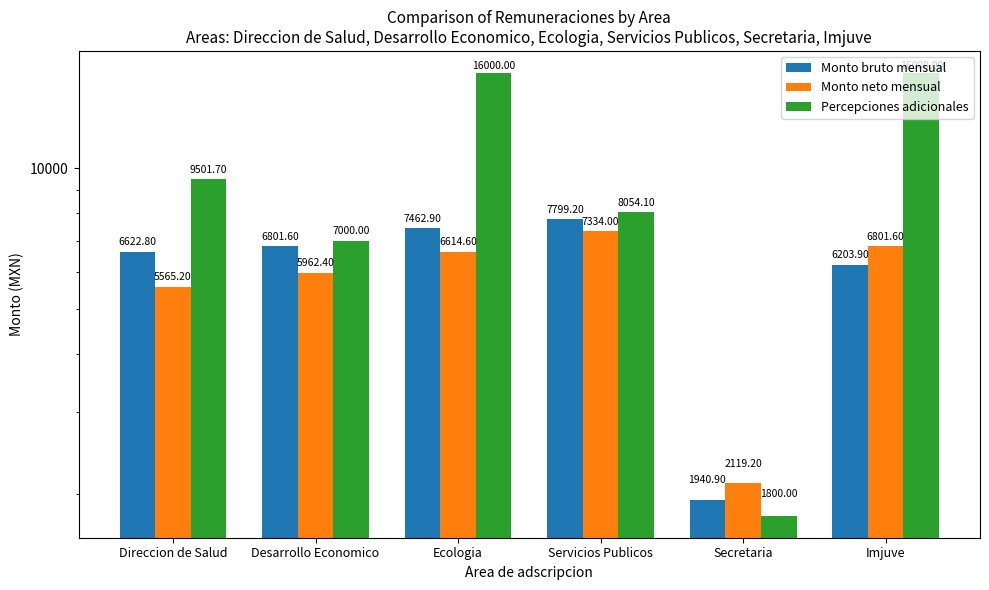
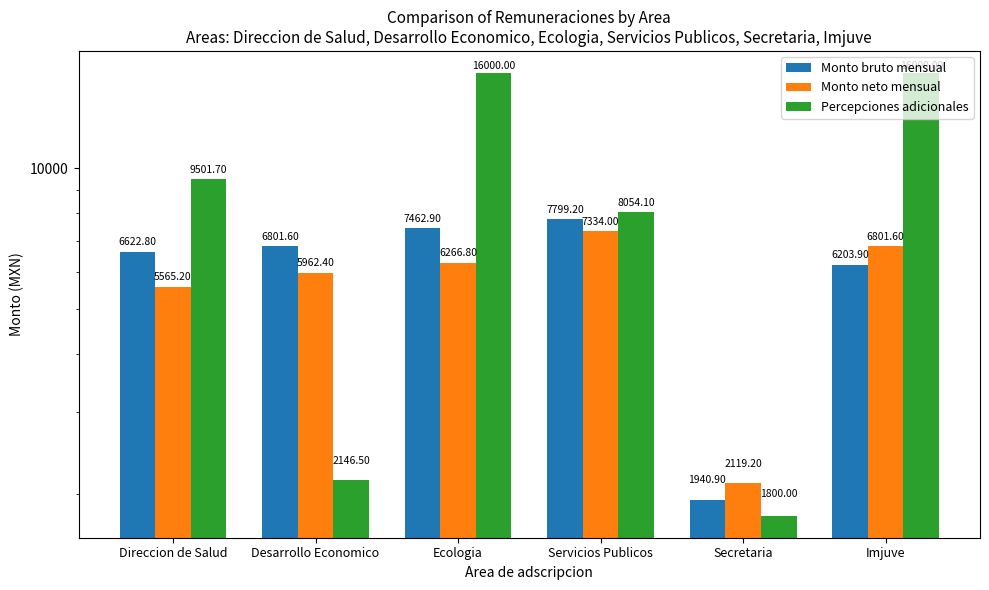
Percepciones adicionales, Desarrollo Economico: 7000.00 -> 2146.50
Monto neto mensual, Ecologia: 6614.60 -> 6266.80
